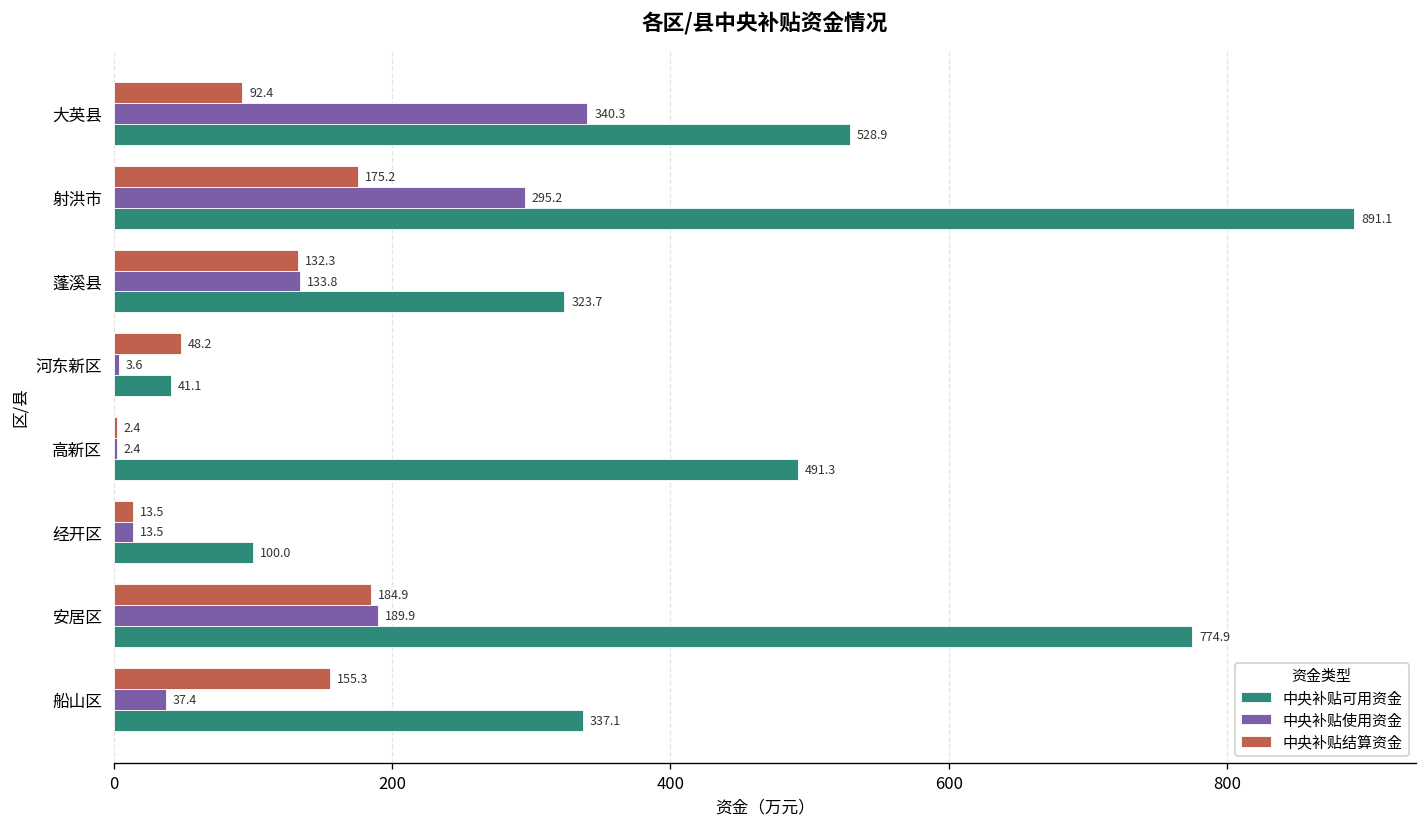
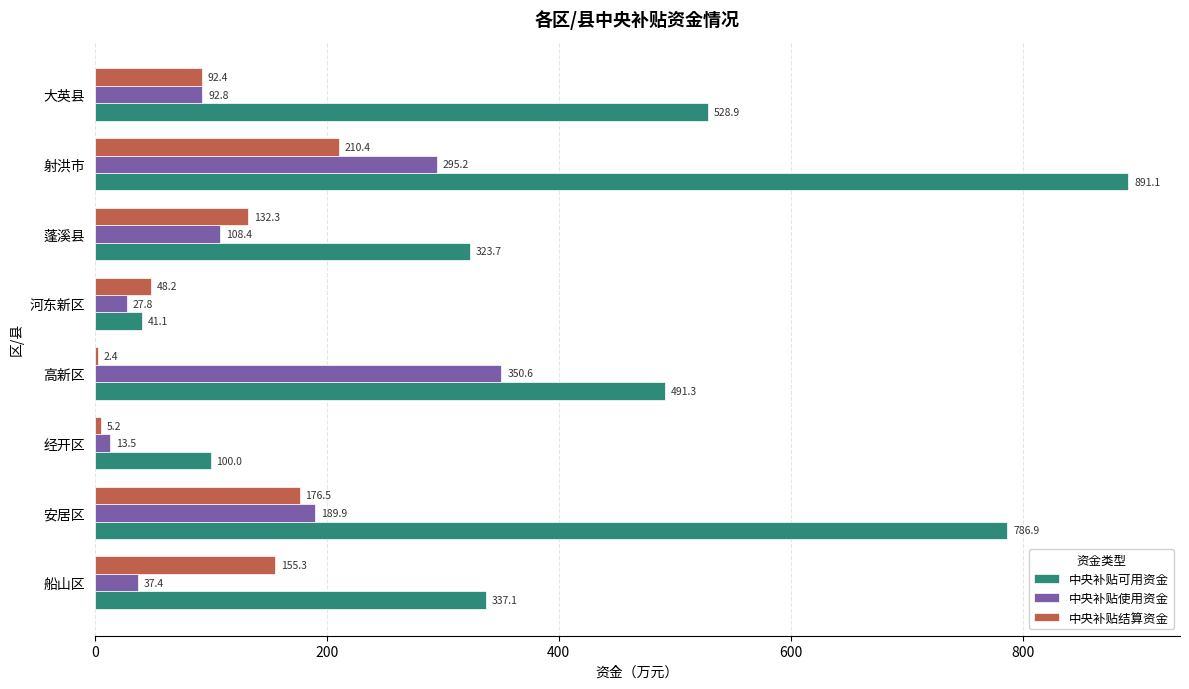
中央补贴使用资金, 大英县: 340.3 -> 92.8
中央补贴结算资金, 射洪市: 175.2 -> 210.4
中央补贴使用资金, 蓬溪县: 133.8 -> 108.4
中央补贴使用资金, 河东新区: 3.6 -> 27.8
中央补贴使用资金, 高新区: 2.4 -> 350.6
中央补贴结算资金, 经开区: 13.5 -> 5.2
中央补贴结算资金, 安居区: 184.9 -> 176.5
中央补贴可用资金, 安居区: 774.9 -> 786.9
